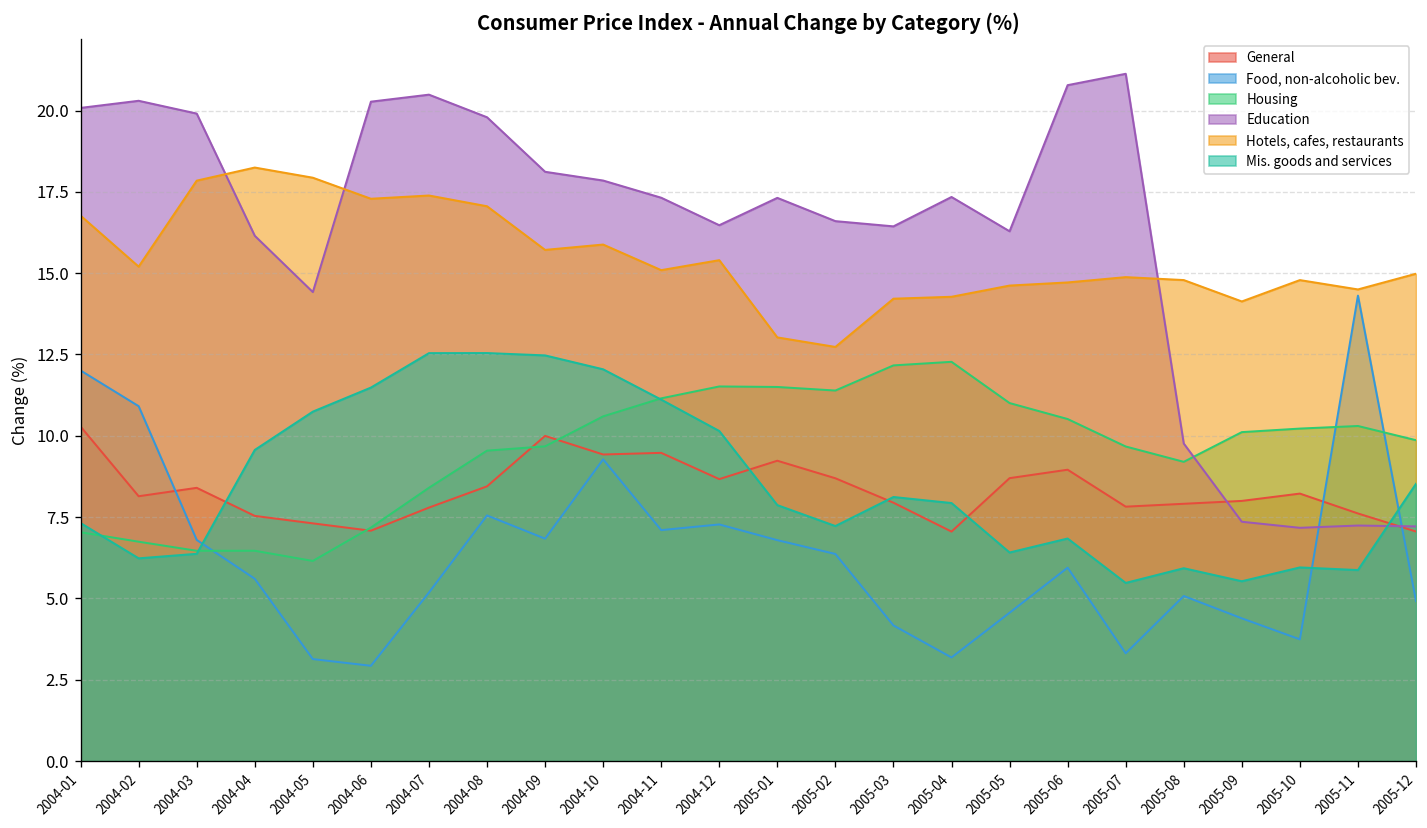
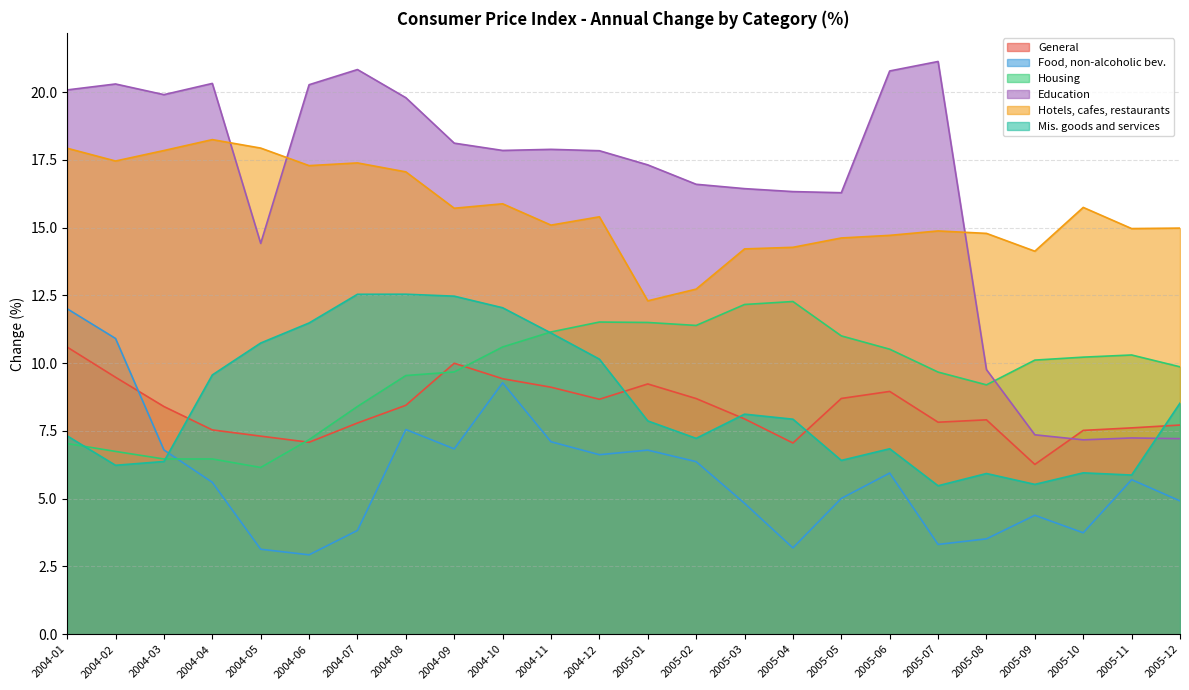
General, 2004-01: 10.3 -> 10.6
Hotels, cafes, restaurants, 2004-01: 16.8 -> 17.9
General, 2004-02: 8.1 -> 9.5
Hotels, cafes, restaurants, 2004-02: 15.2 -> 17.5
Education, 2004-04: 16.1 -> 20.3
Food, non-alcoholic bev., 2004-07: 5.2 -> 3.8
Education, 2004-07: 20.5 -> 20.8
General, 2004-11: 9.5 -> 9.1
Education, 2004-11: 17.3 -> 17.9
Food, non-alcoholic bev., 2004-12: 7.3 -> 6.6
Education, 2004-12: 16.5 -> 17.8
Hotels, cafes, restaurants, 2005-01: 13.0 -> 12.3
Food, non-alcoholic bev., 2005-03: 4.2 -> 4.8
Education, 2005-04: 17.3 -> 16.3
Food, non-alcoholic bev., 2005-05: 4.6 -> 5.0
Food, non-alcoholic bev., 2005-08: 5.1 -> 3.5
General, 2005-09: 8.0 -> 6.3
General, 2005-10: 8.2 -> 7.5
Hotels, cafes, restaurants, 2005-10: 14.8 -> 15.7
Food, non-alcoholic bev., 2005-11: 14.3 -> 5.7
Hotels, cafes, restaurants, 2005-11: 14.5 -> 15.0
General, 2005-12: 7.1 -> 7.7
